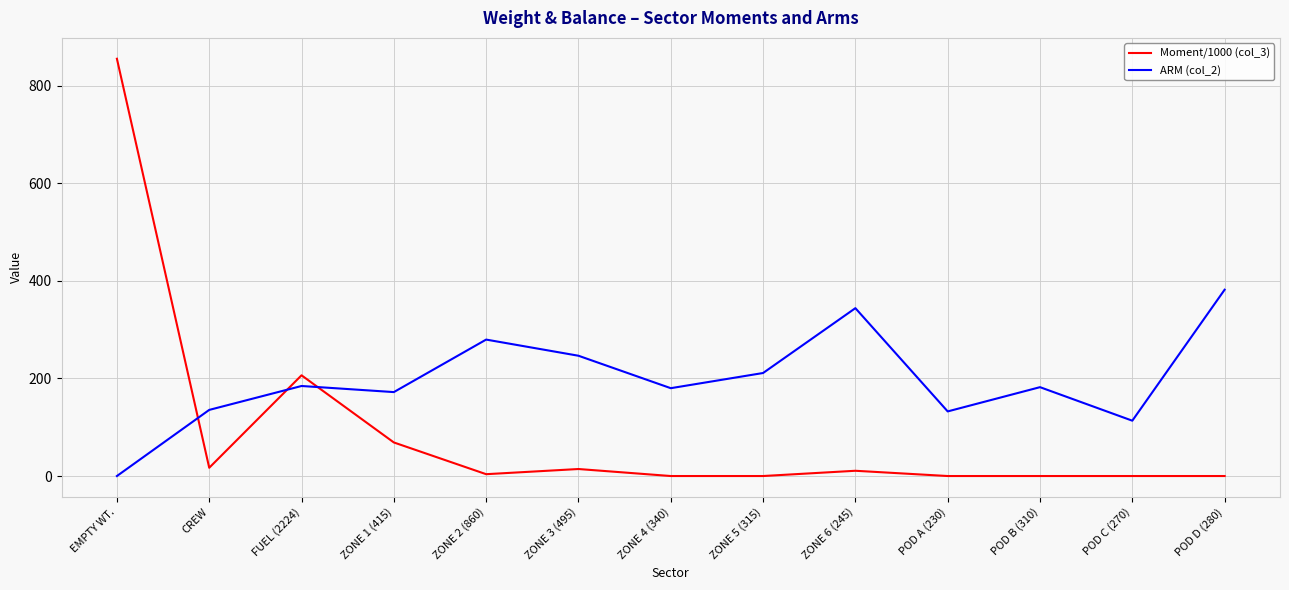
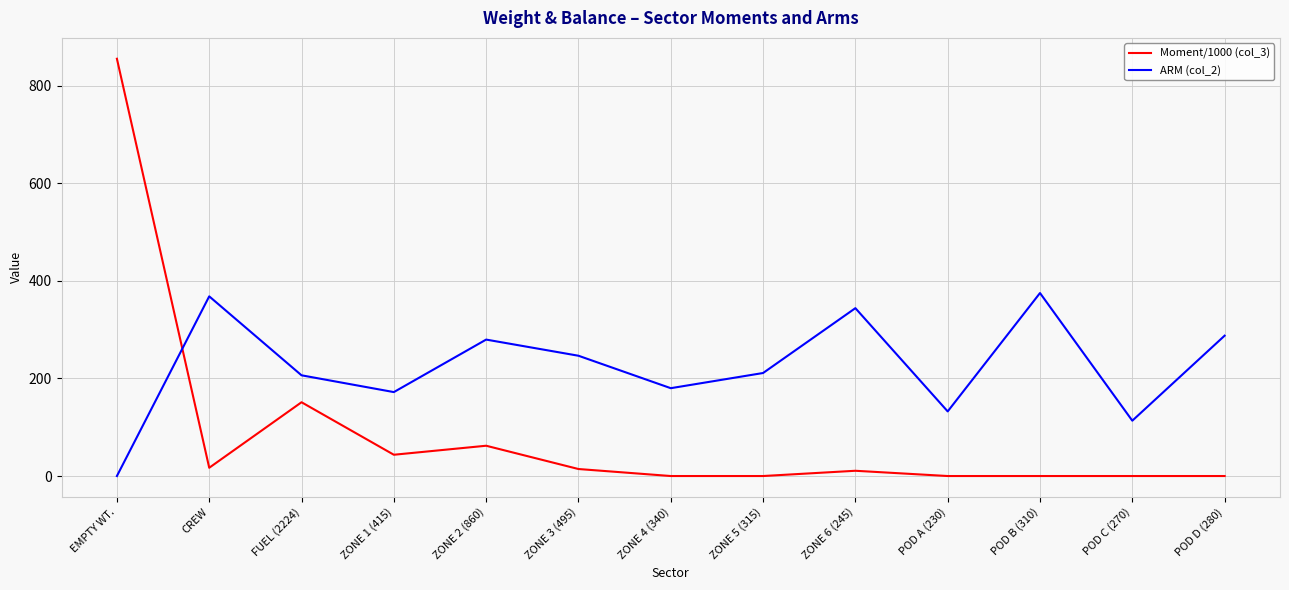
ARM (col_2), CREW: 140 -> 370
Moment/1000 (col_3), FUEL (2224): 210 -> 150
ARM (col_2), FUEL (2224): 180 -> 210
Moment/1000 (col_3), ZONE 1 (415): 70 -> 40
Moment/1000 (col_3), ZONE 2 (860): 0 -> 60
ARM (col_2), POD B (310): 180 -> 380
ARM (col_2), POD D (280): 380 -> 290
